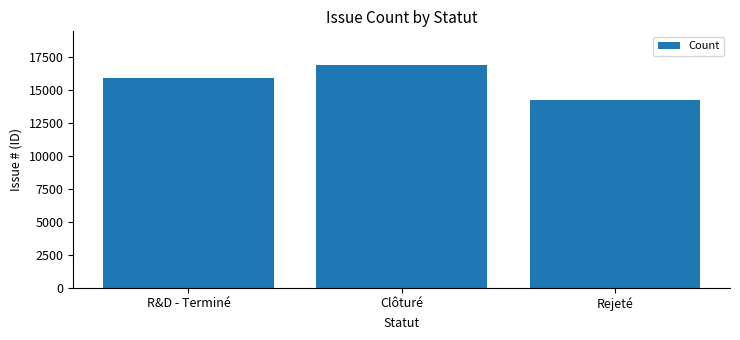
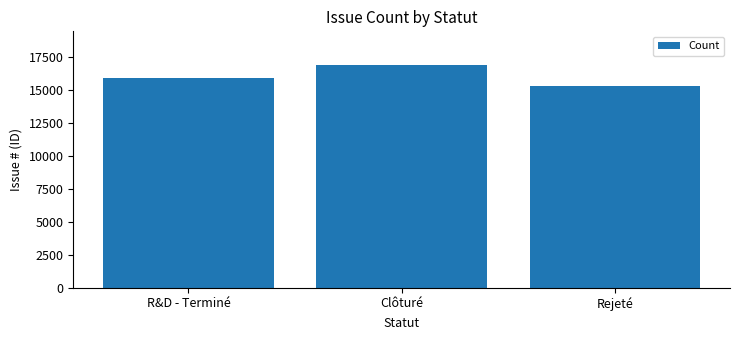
Rejeté: 14200 -> 15300
